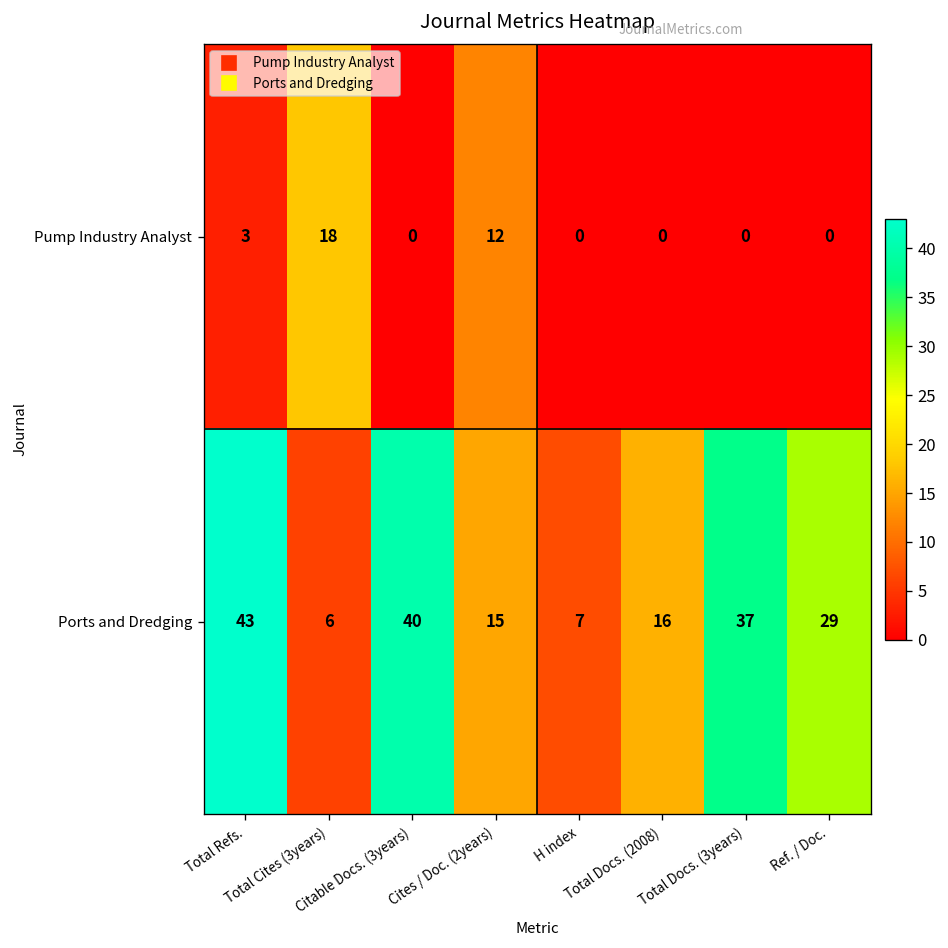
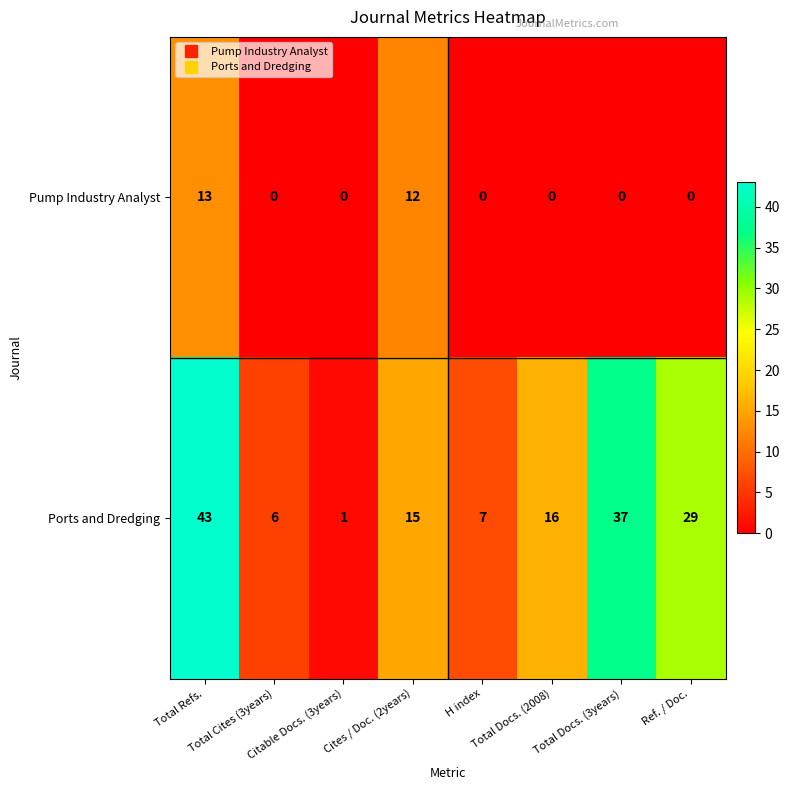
Pump Industry Analyst, Total Refs.: 3 -> 13
Pump Industry Analyst, Total Cites (3years): 18 -> 0
Ports and Dredging, Citable Docs. (3years): 40 -> 1
